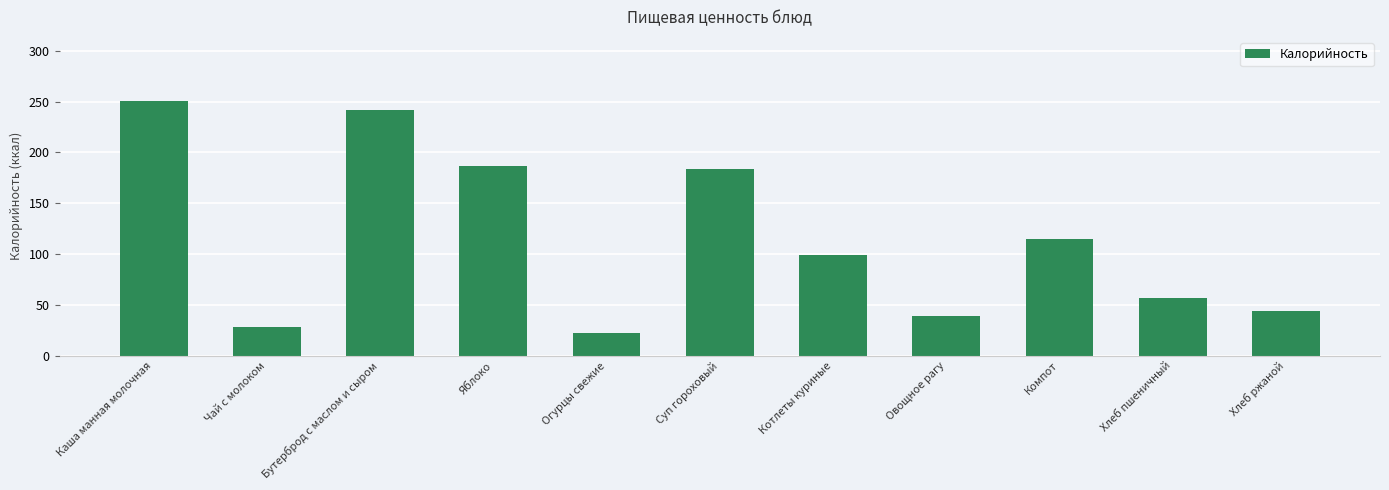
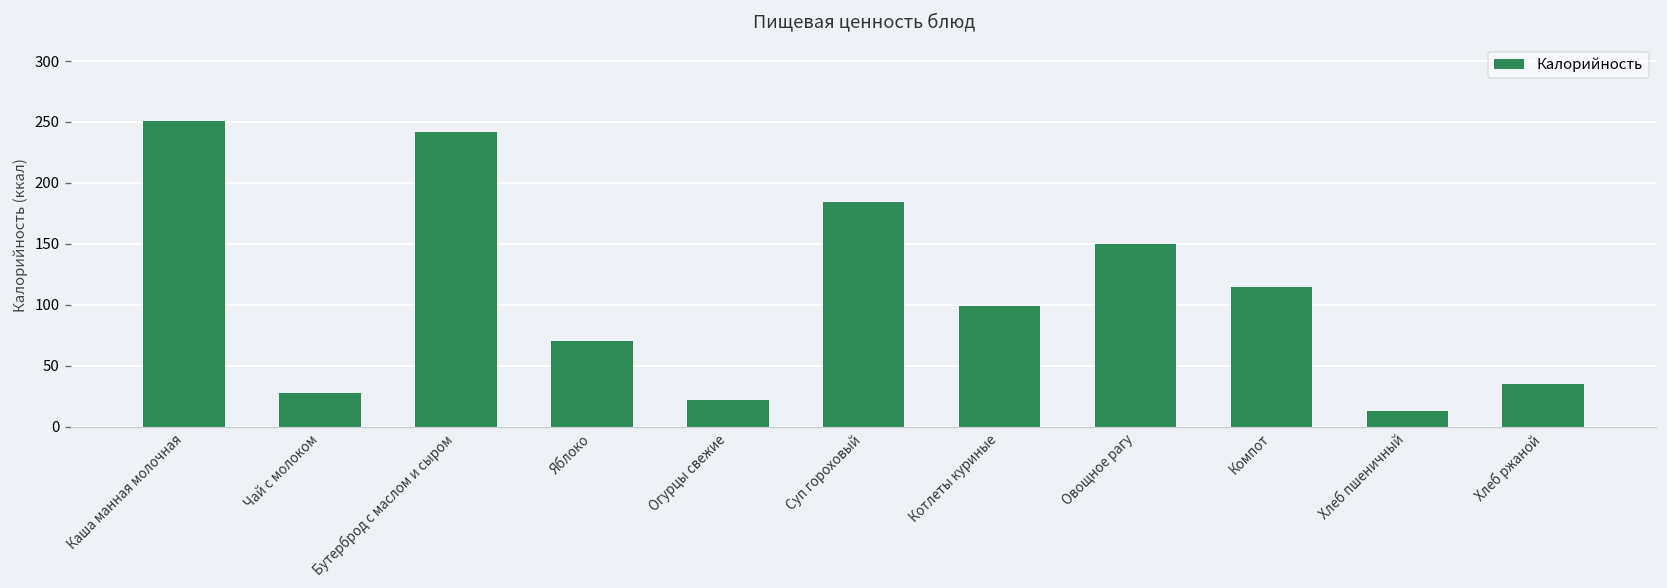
Яблоко: 187 -> 70
Овощное рагу: 39 -> 150
Хлеб пшеничный: 57 -> 13
Хлеб ржаной: 44 -> 35
